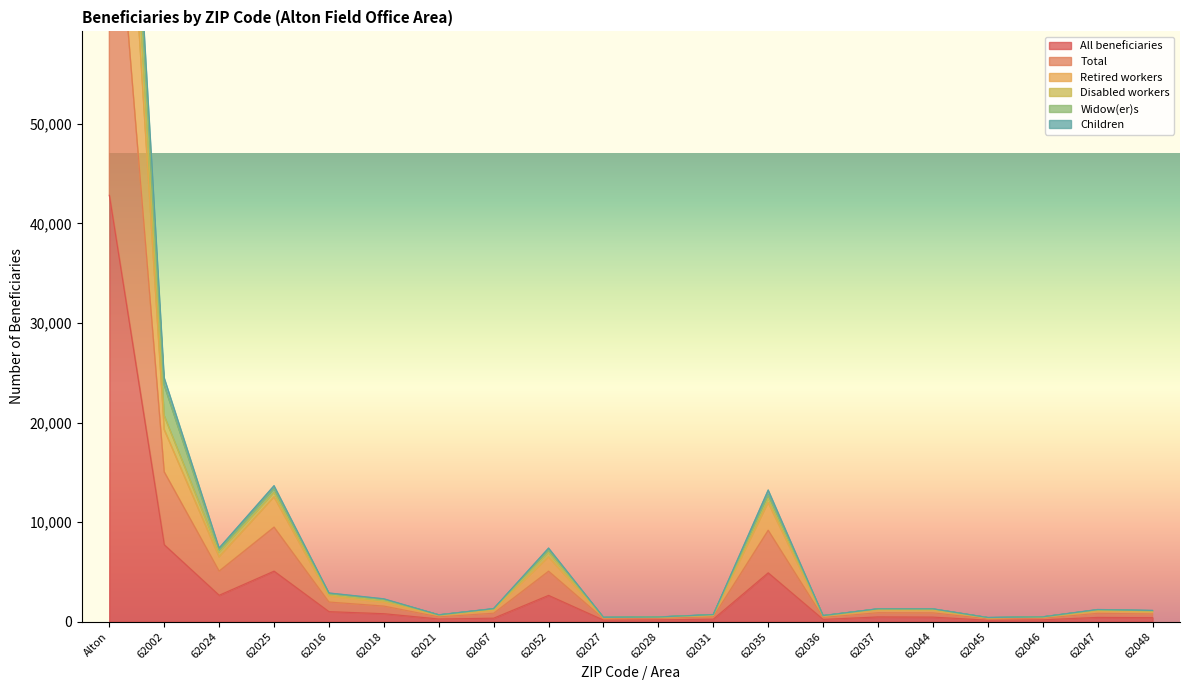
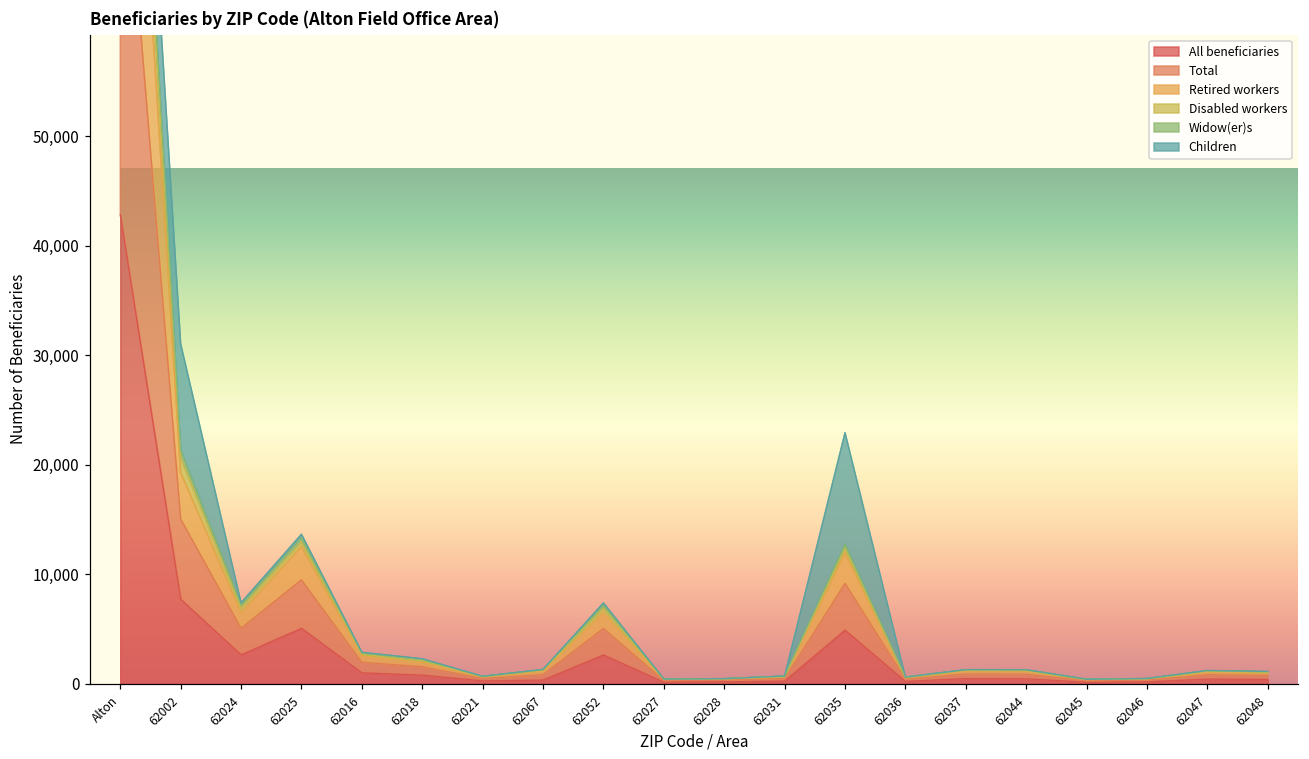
Widow(er)s, 62002: 3,000 -> 1,000
Children, 62002: 1,000 -> 10,000
Children, 62035: 0 -> 10,000
